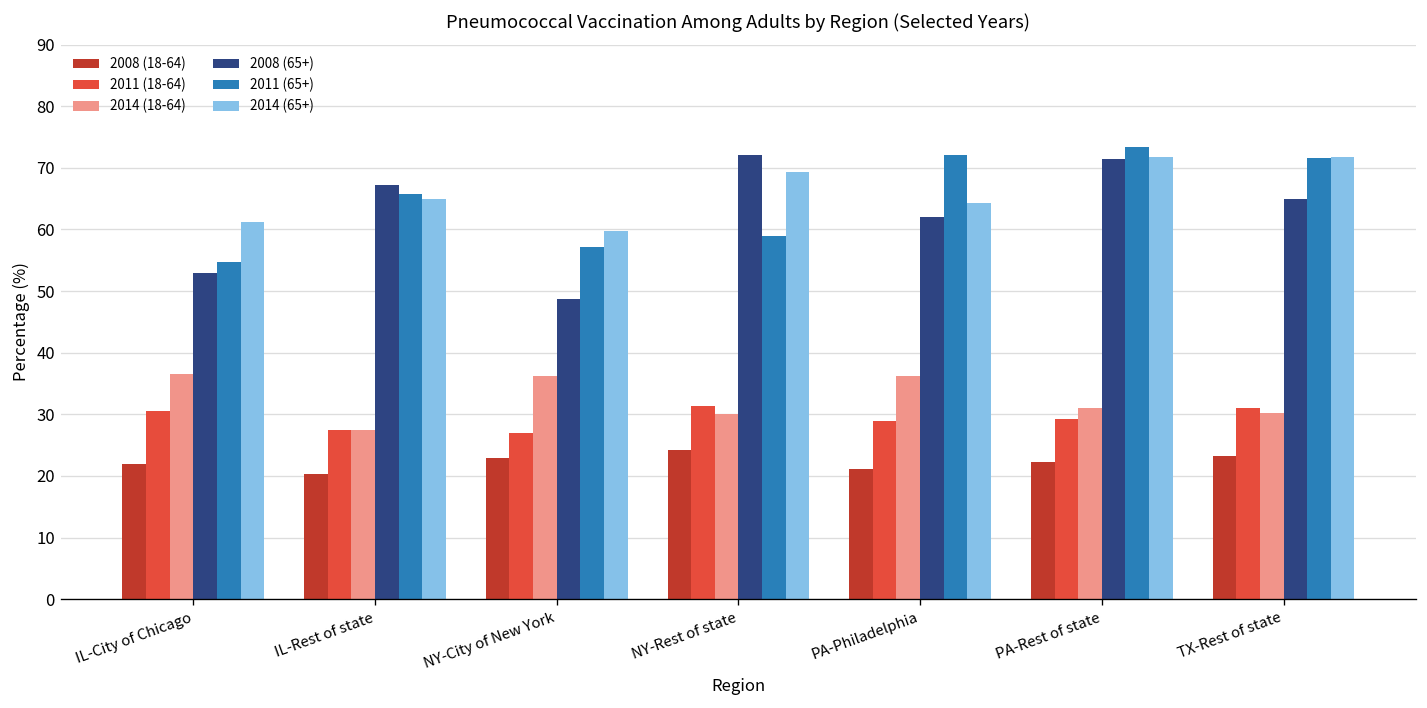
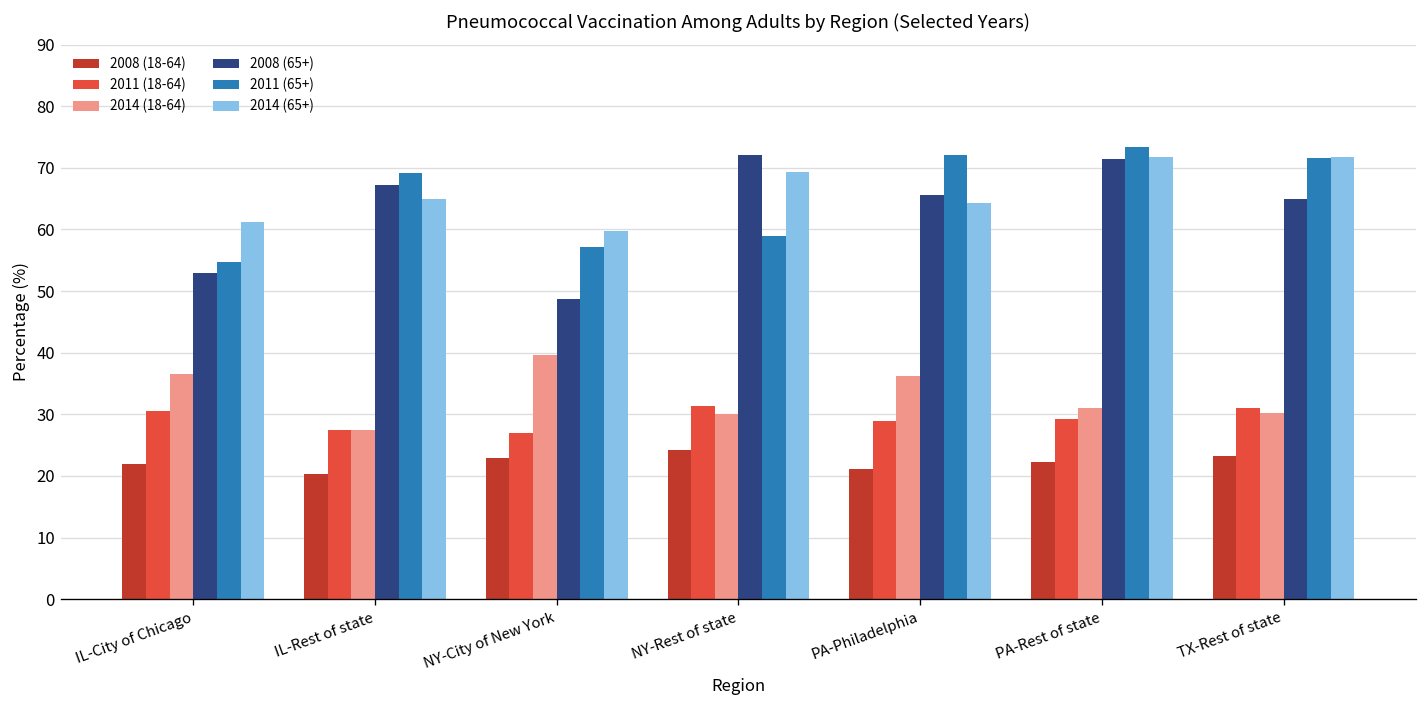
2011 (65+), IL-Rest of state: 66 -> 69
2014 (18-64), NY-City of New York: 36 -> 40
2008 (65+), PA-Philadelphia: 62 -> 66
